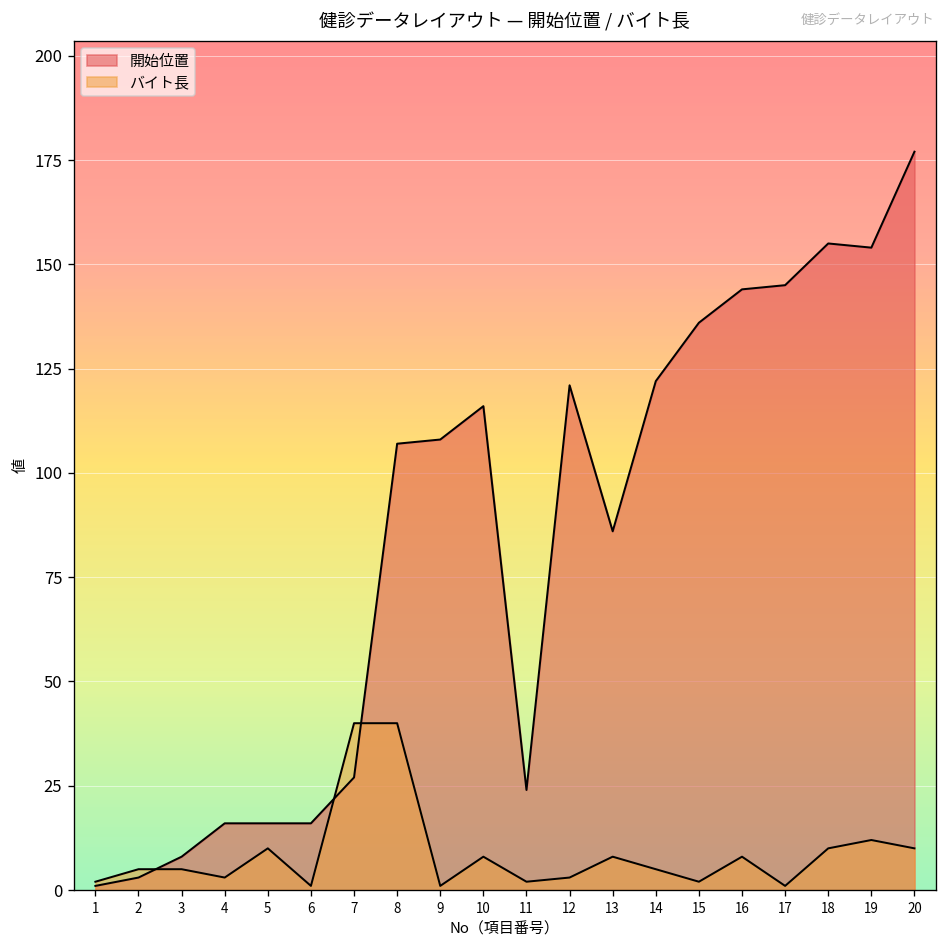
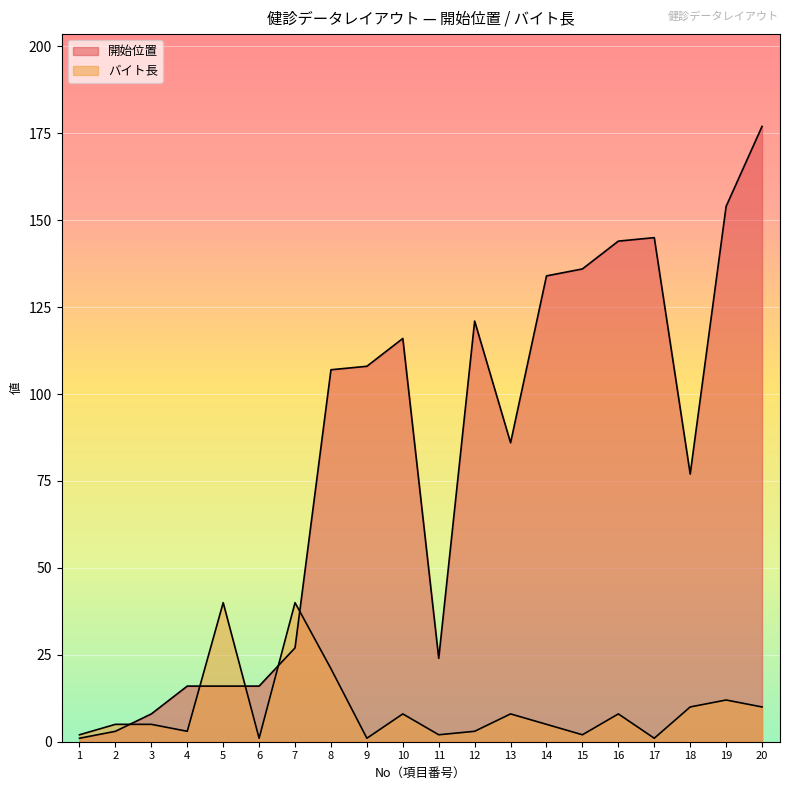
バイト長, 5: 10 -> 40
バイト長, 8: 40 -> 21
開始位置, 14: 122 -> 134
開始位置, 18: 155 -> 77
